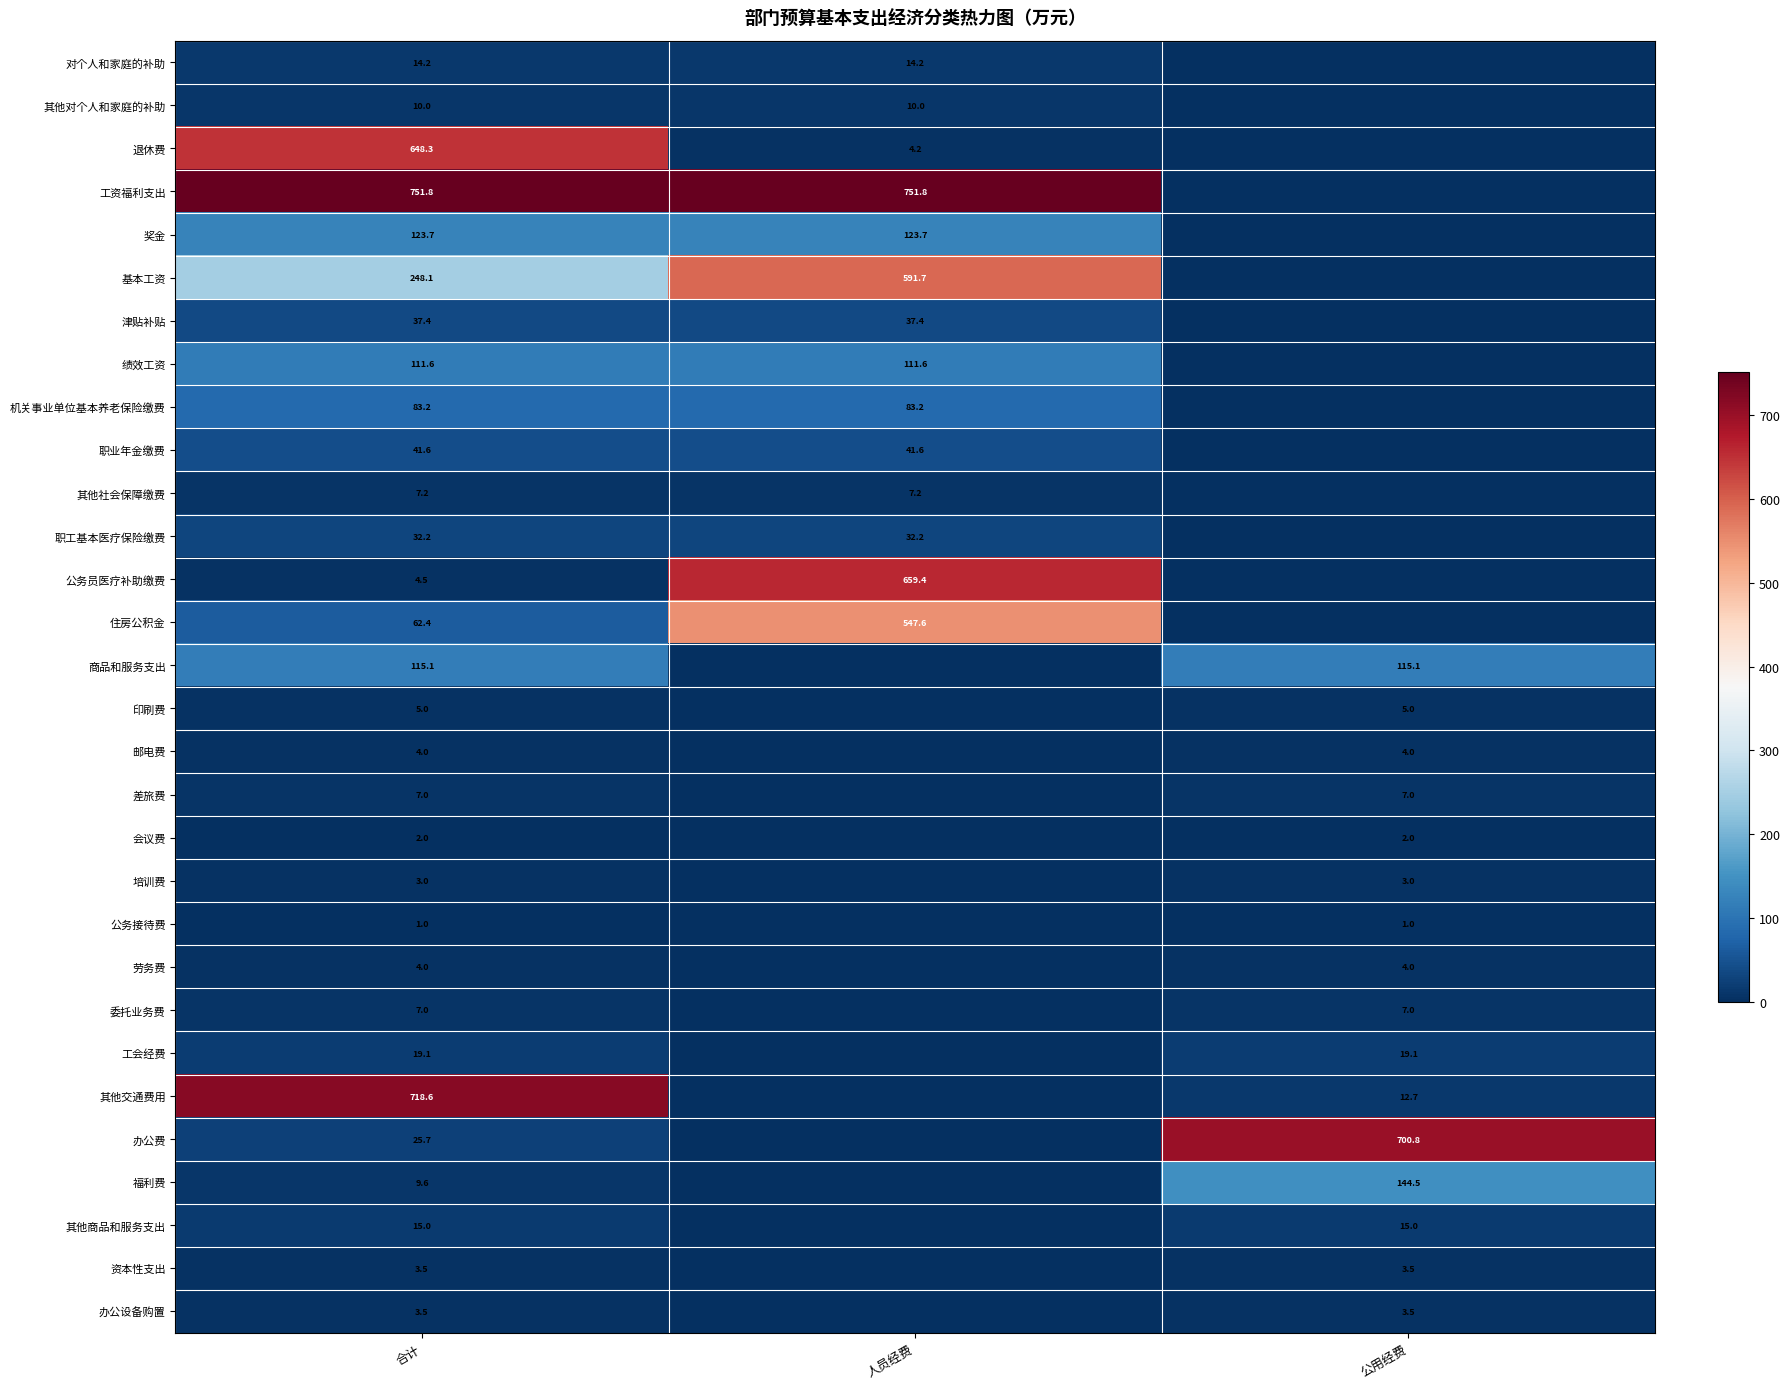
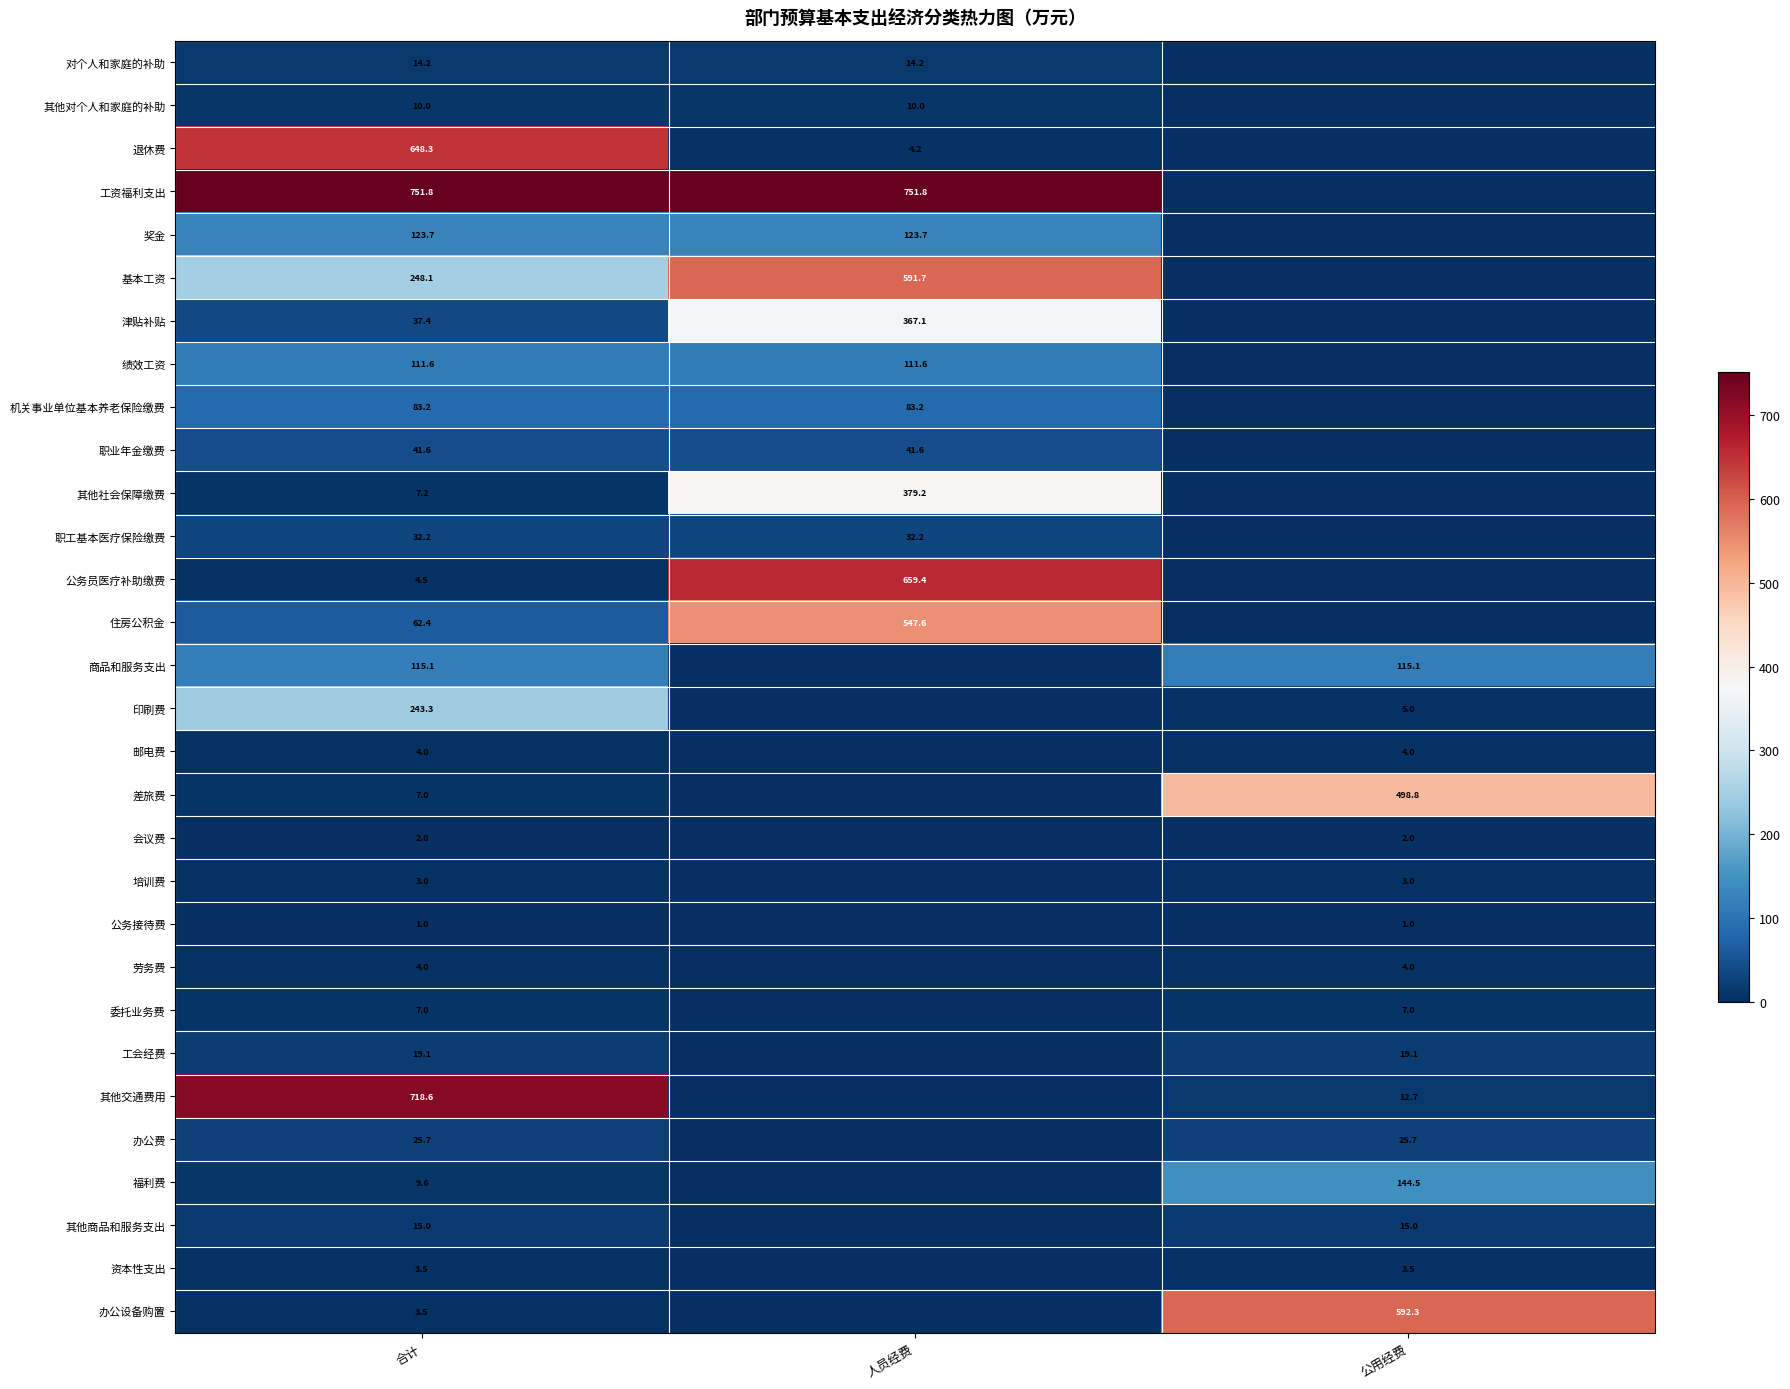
津贴补贴, 人员经费: 37.4 -> 367.1
其他社会保障缴费, 人员经费: 7.2 -> 379.2
印刷费, 合计: 5.0 -> 243.3
差旅费, 公用经费: 7.0 -> 498.8
办公费, 公用经费: 700.8 -> 25.7
办公设备购置, 公用经费: 3.5 -> 592.3
